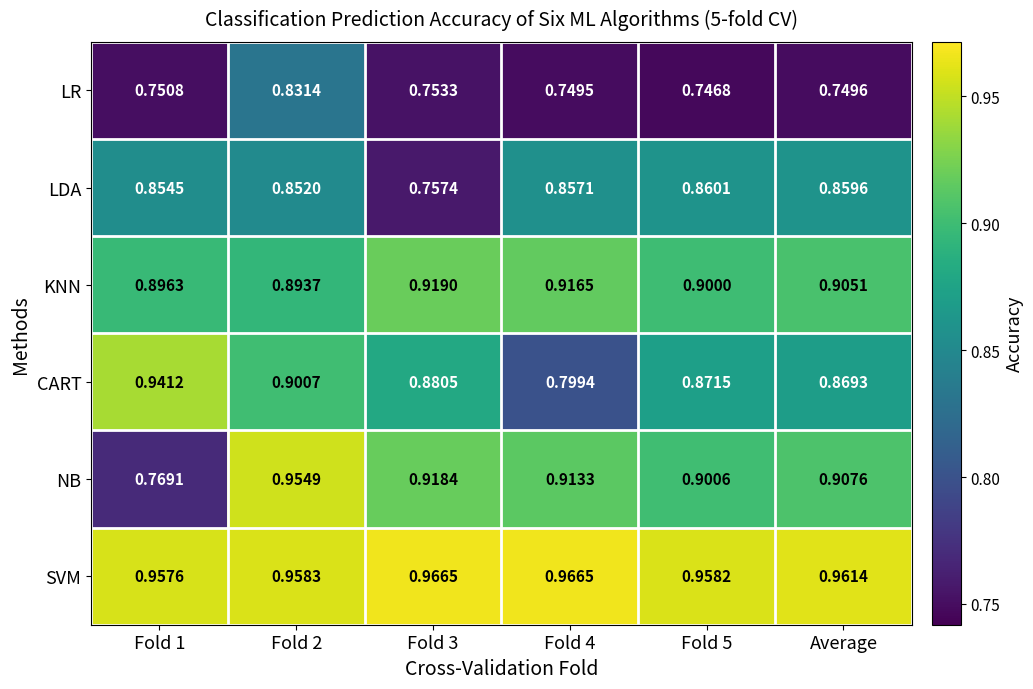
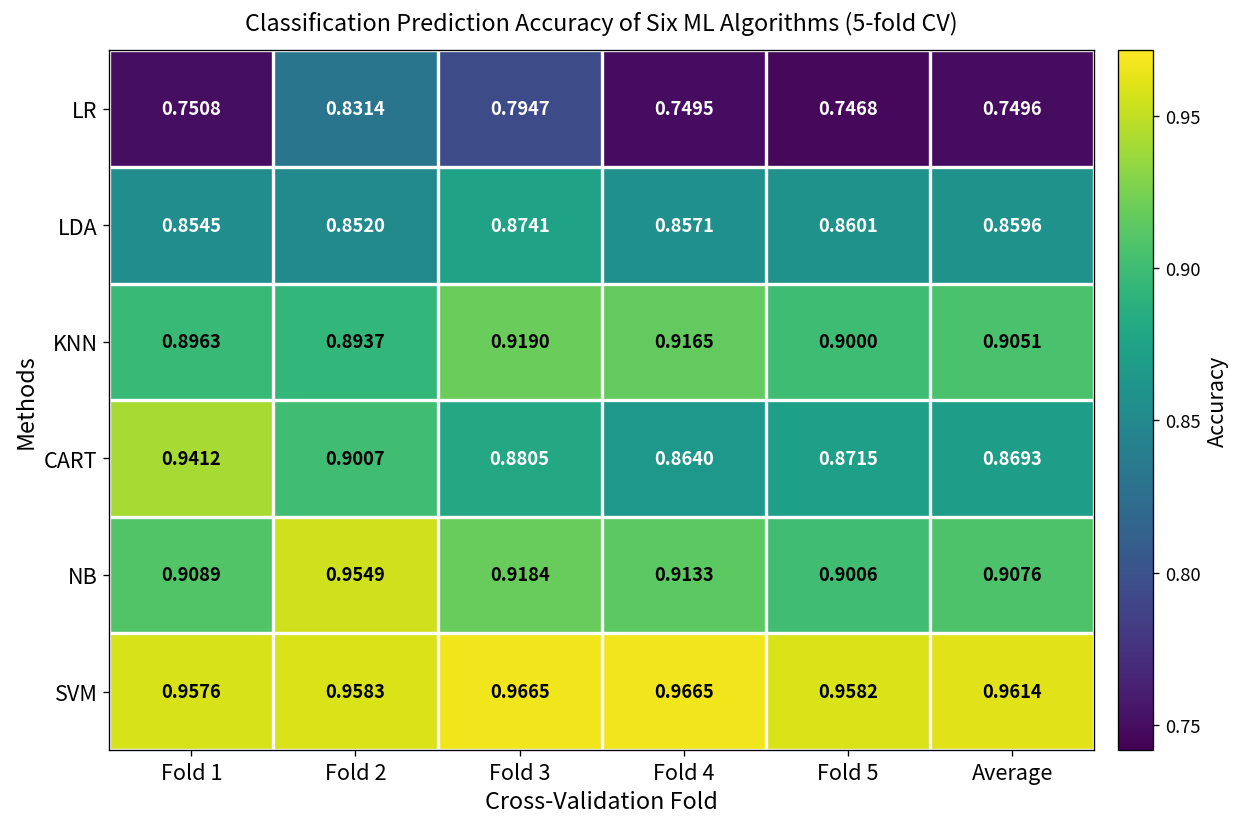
LR, Fold 3: 0.7533 -> 0.7947
LDA, Fold 3: 0.7574 -> 0.8741
CART, Fold 4: 0.7994 -> 0.8640
NB, Fold 1: 0.7691 -> 0.9089
